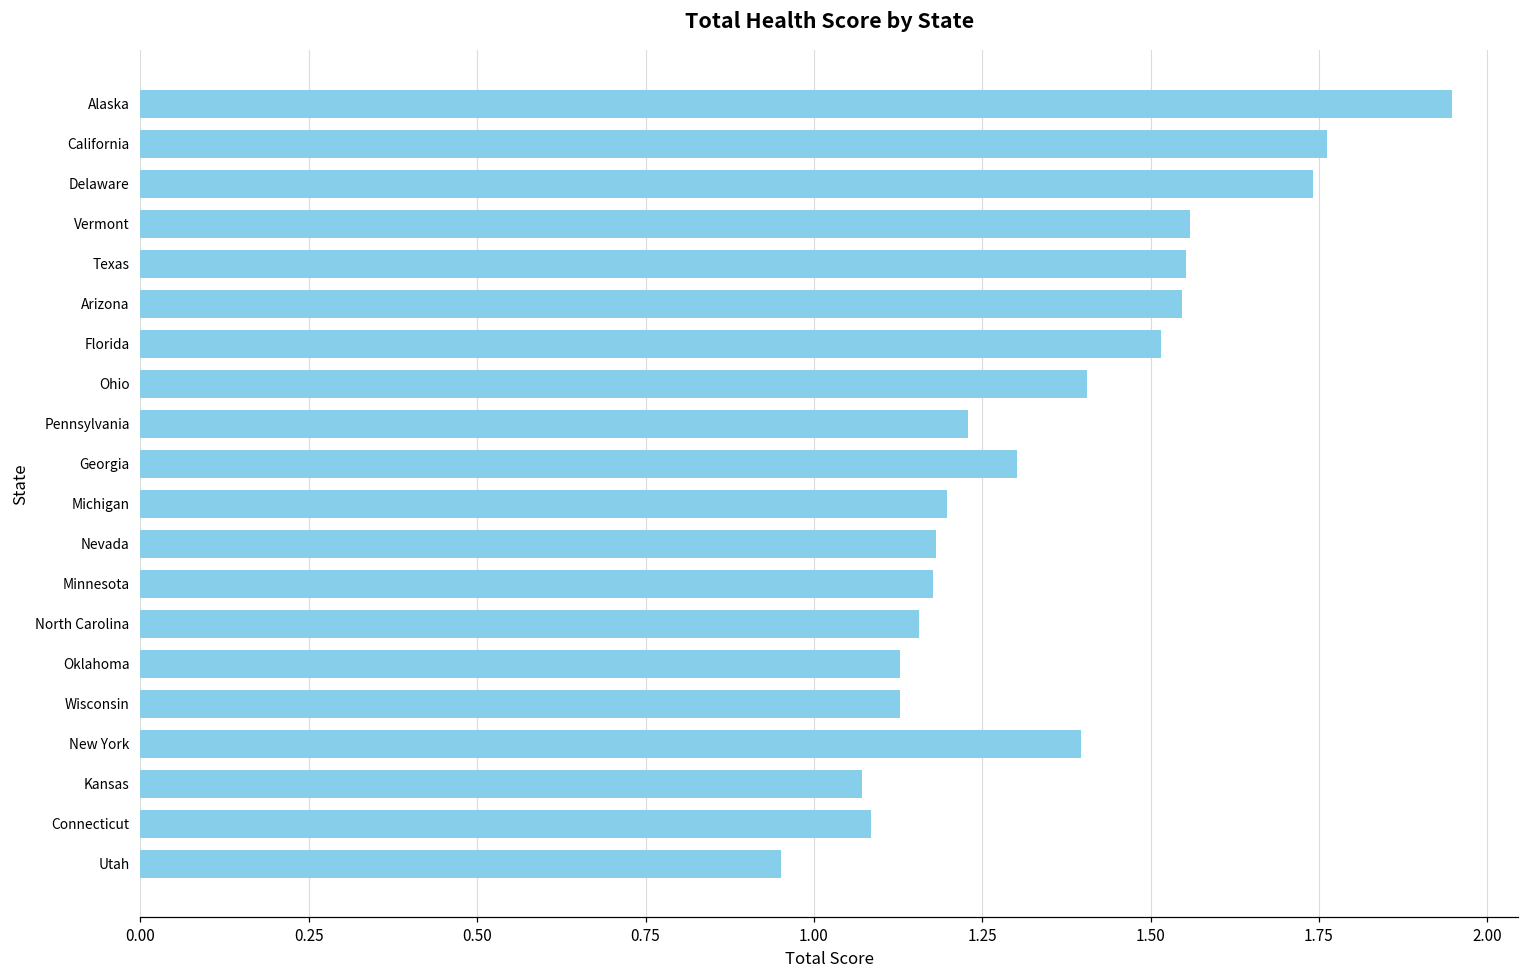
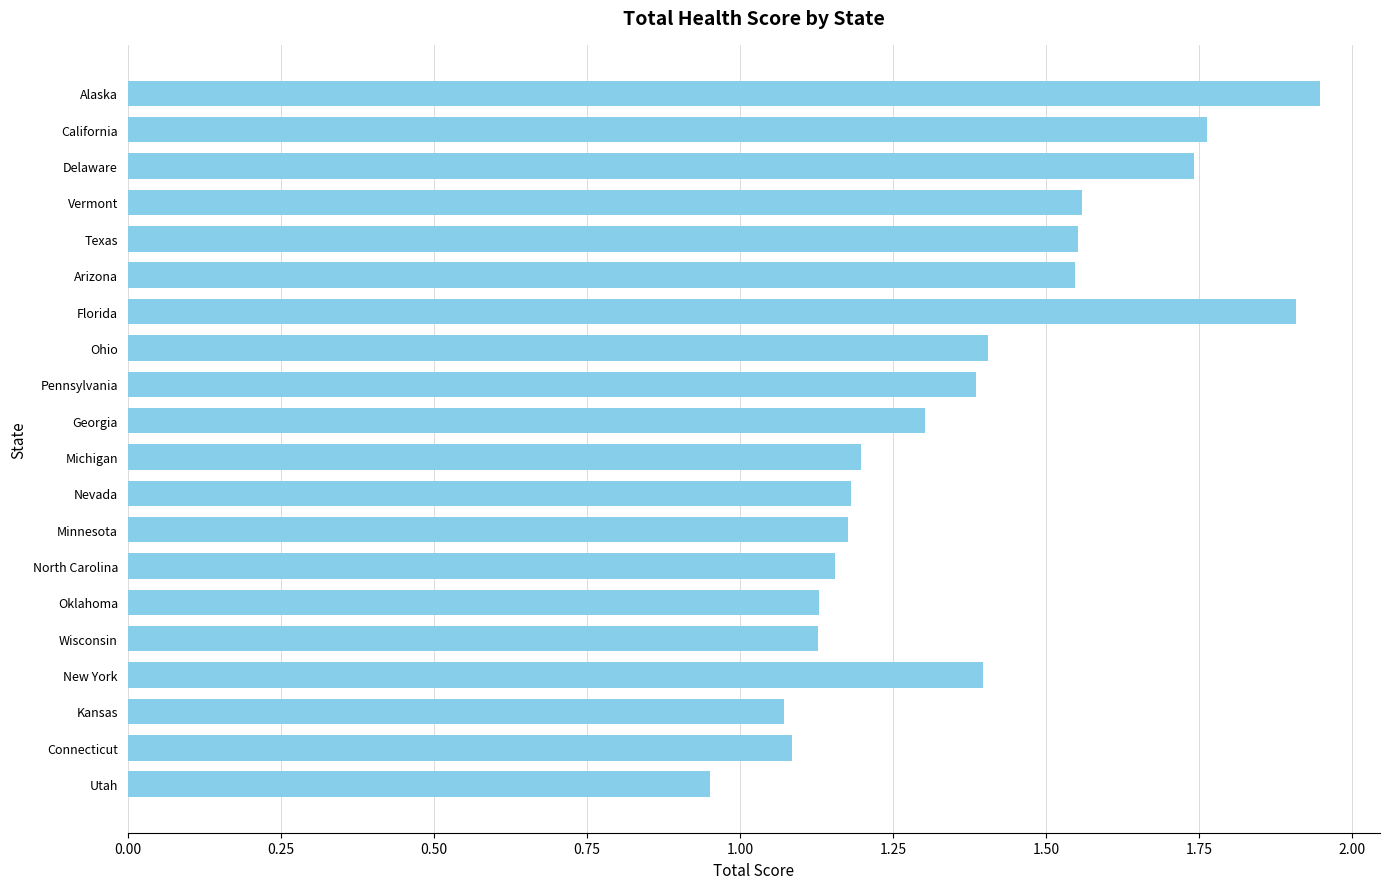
Florida: 1.51 -> 1.91
Pennsylvania: 1.23 -> 1.39
